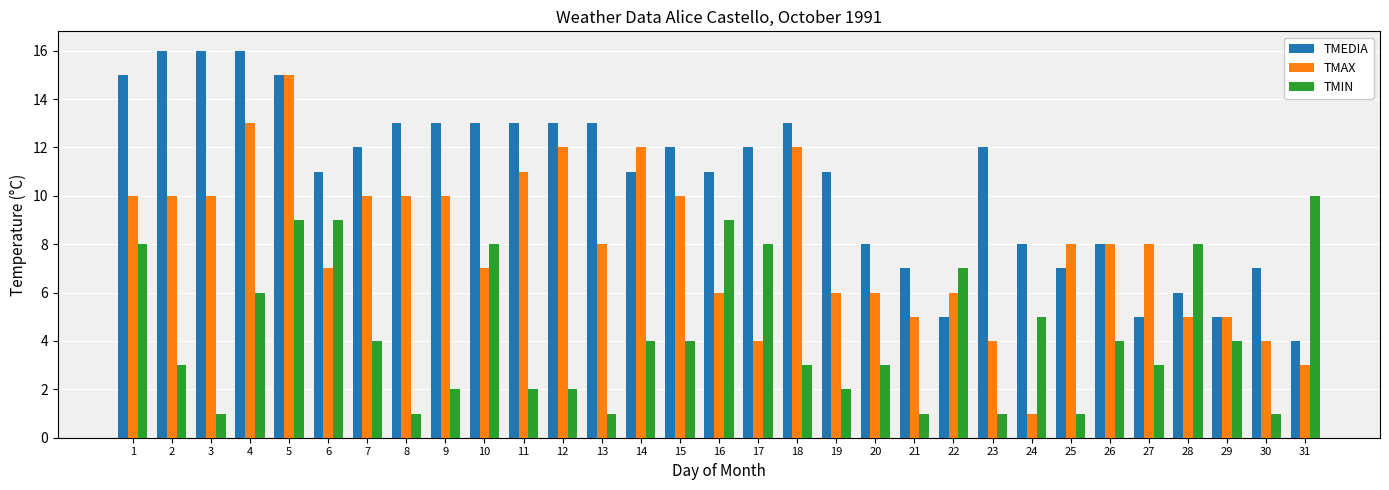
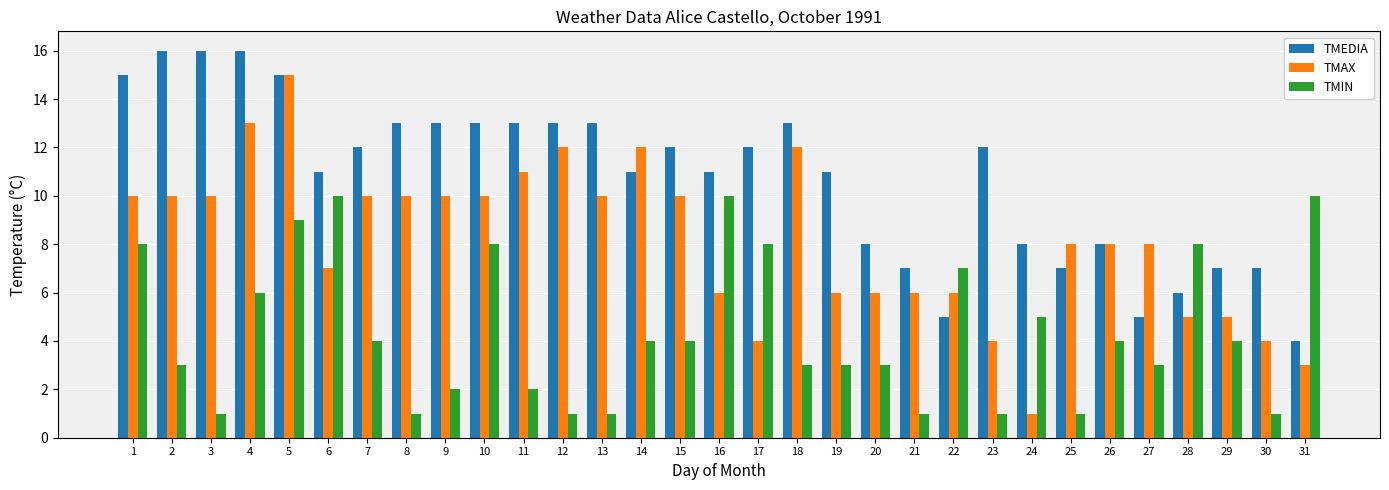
TMIN, 6: 9 -> 10
TMAX, 10: 7 -> 10
TMIN, 12: 2 -> 1
TMAX, 13: 8 -> 10
TMIN, 16: 9 -> 10
TMIN, 19: 2 -> 3
TMAX, 21: 5 -> 6
TMEDIA, 29: 5 -> 7
